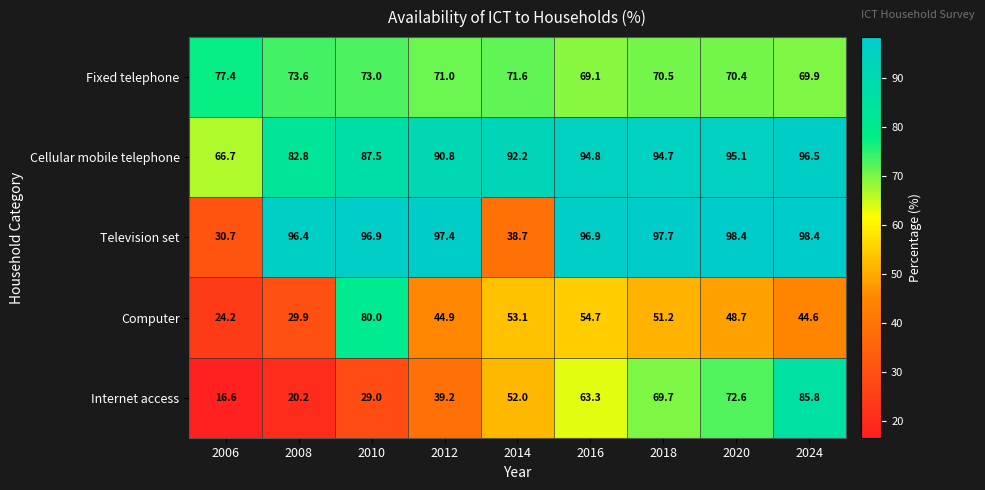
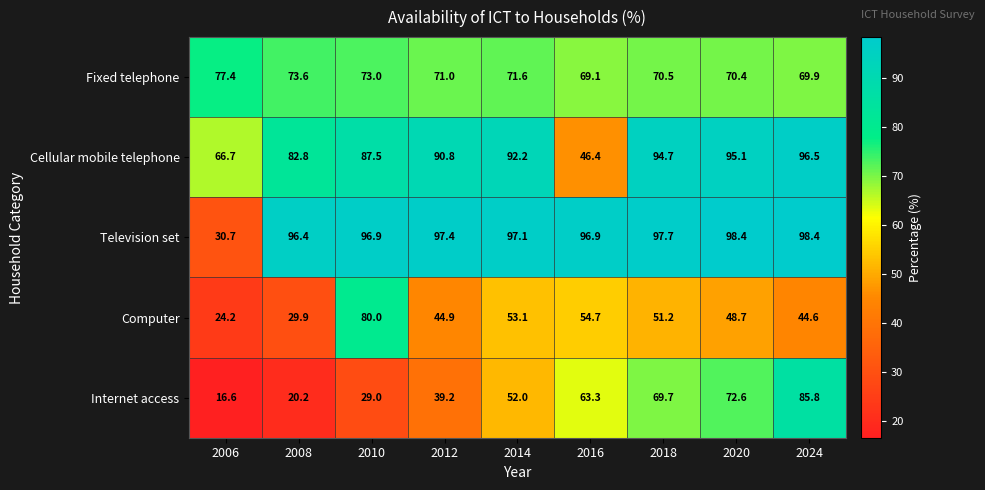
Cellular mobile telephone, 2016: 94.8 -> 46.4
Television set, 2014: 38.7 -> 97.1
